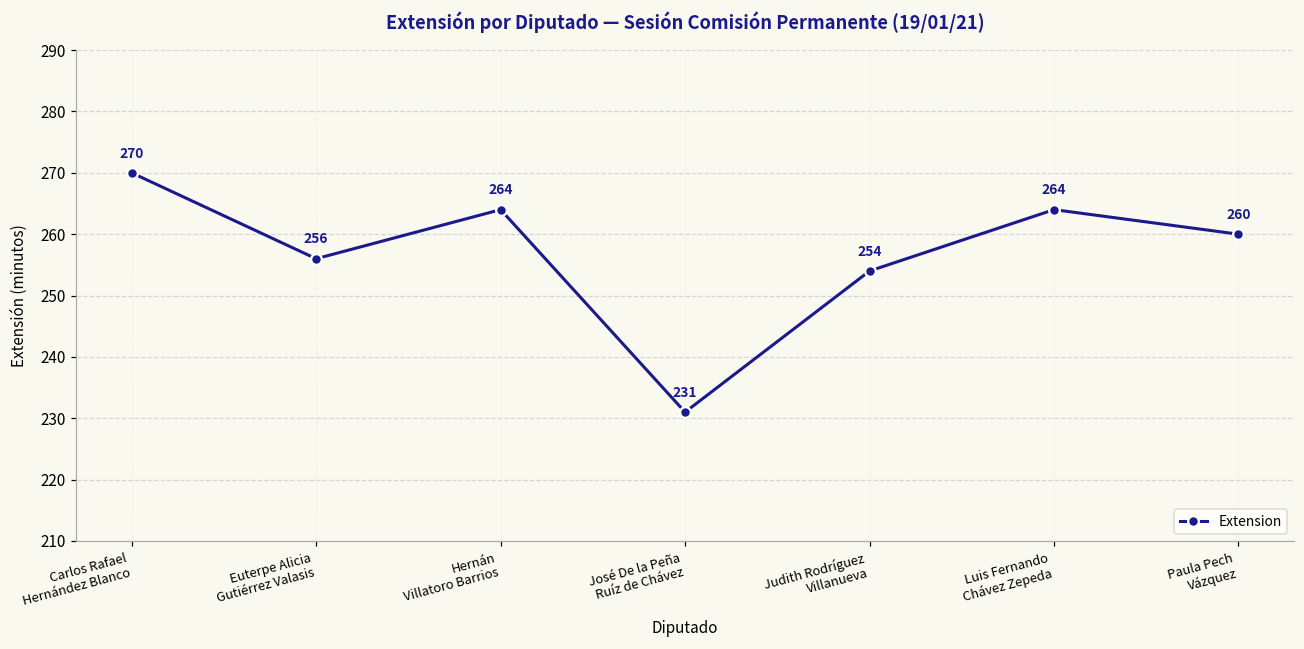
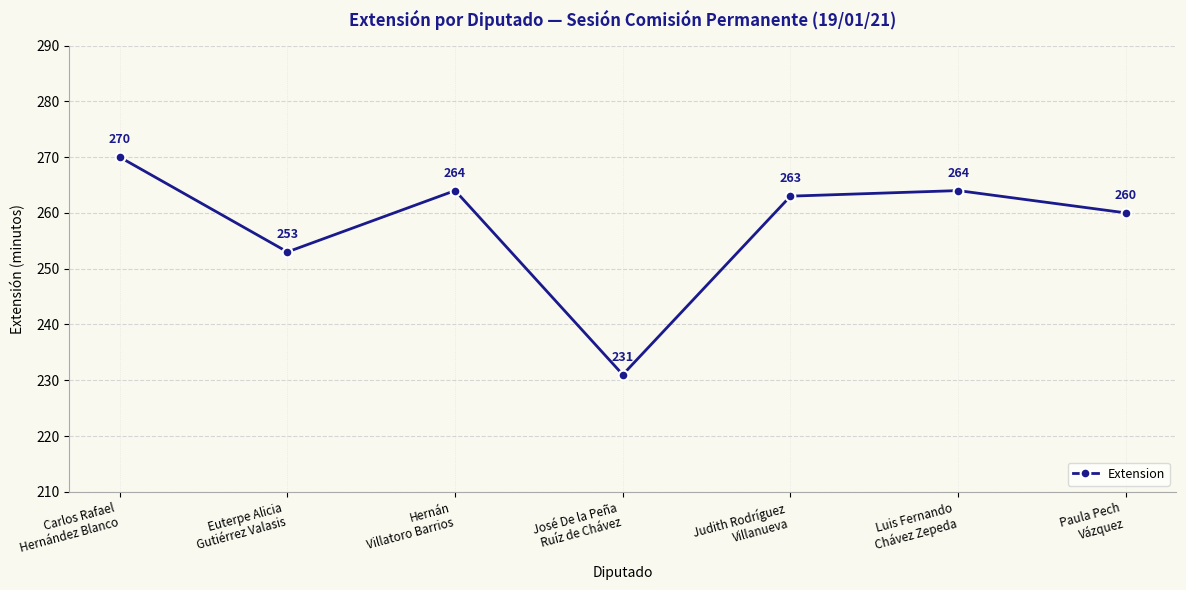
Euterpe Alicia Gutiérrez Valasis: 256 -> 253
Judith Rodríguez Villanueva: 254 -> 263
